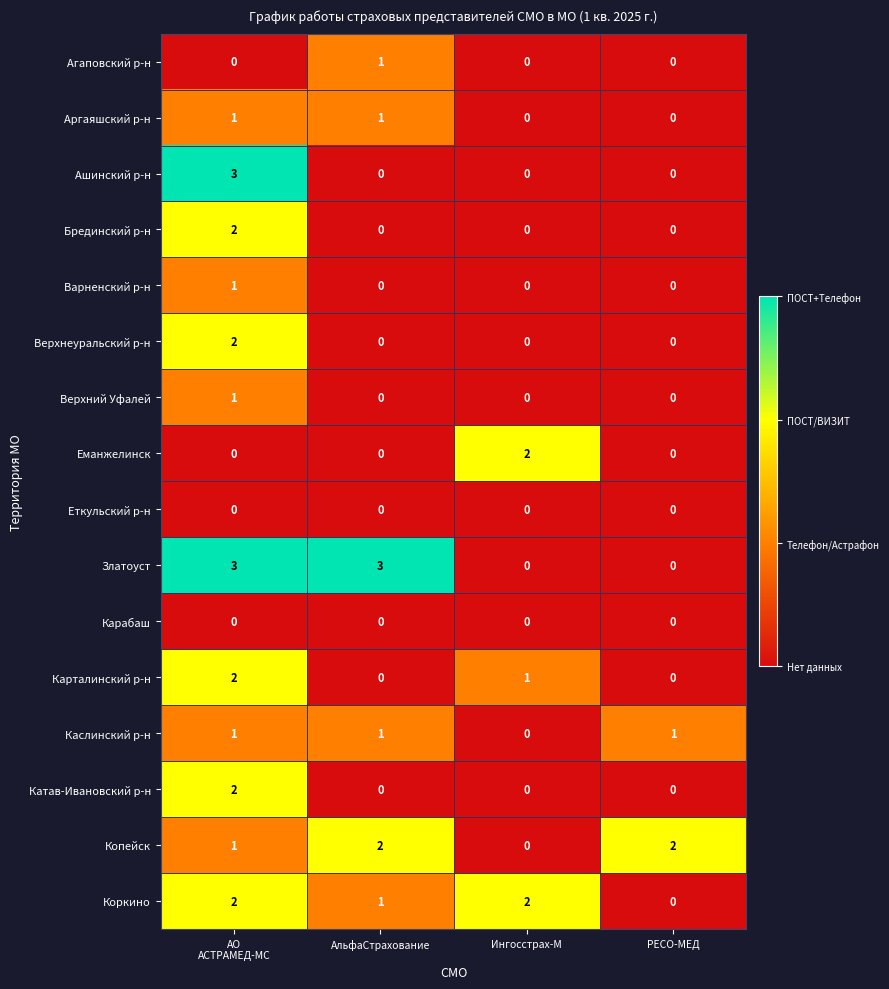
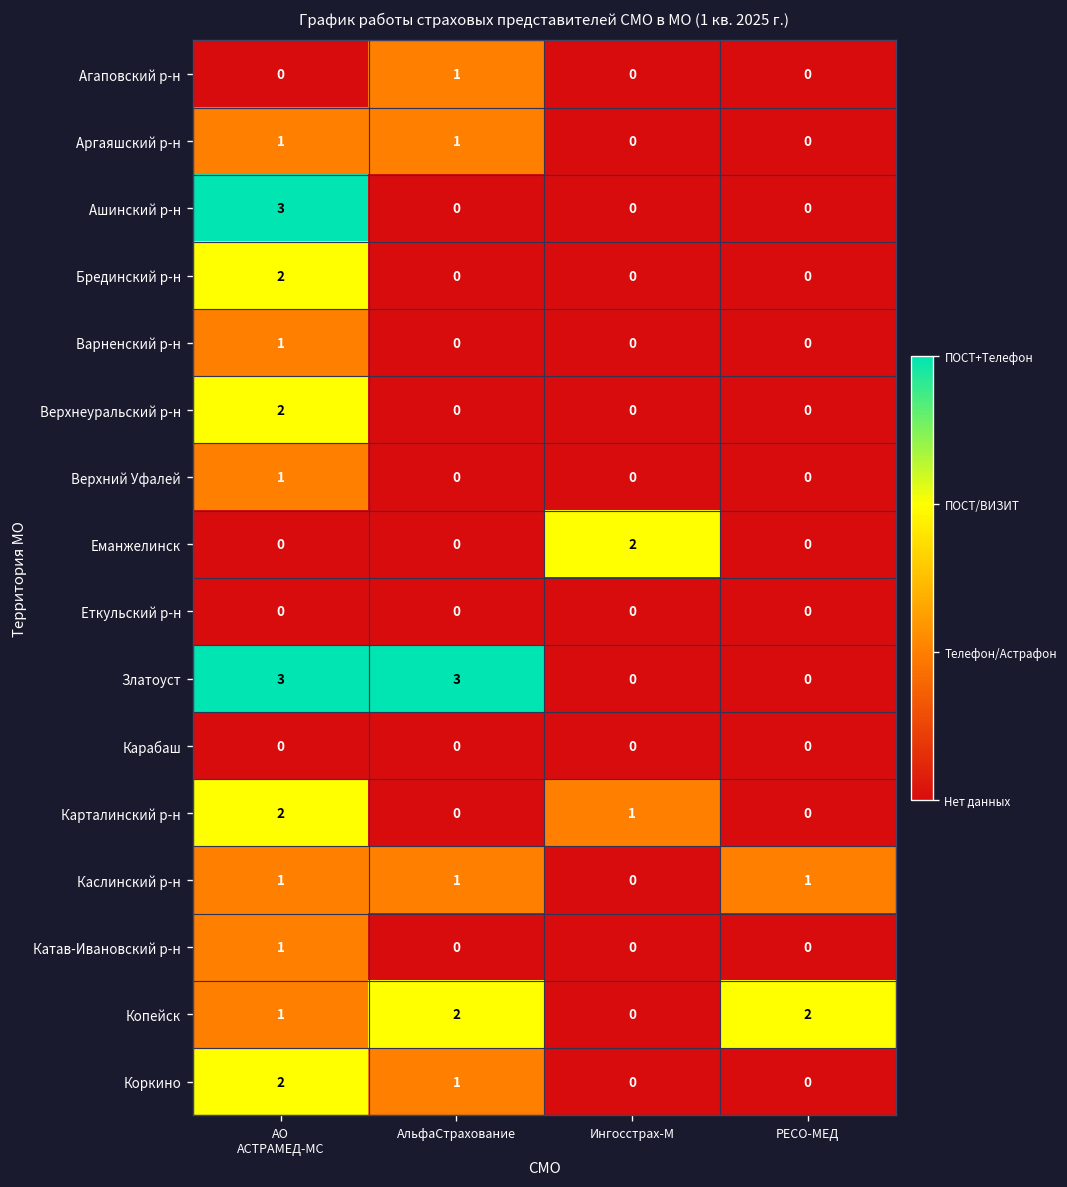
Катав-Ивановский р-н, АО АСТРАМЕД-МС: 2 -> 1
Коркино, Ингосстрах-М: 2 -> 0
